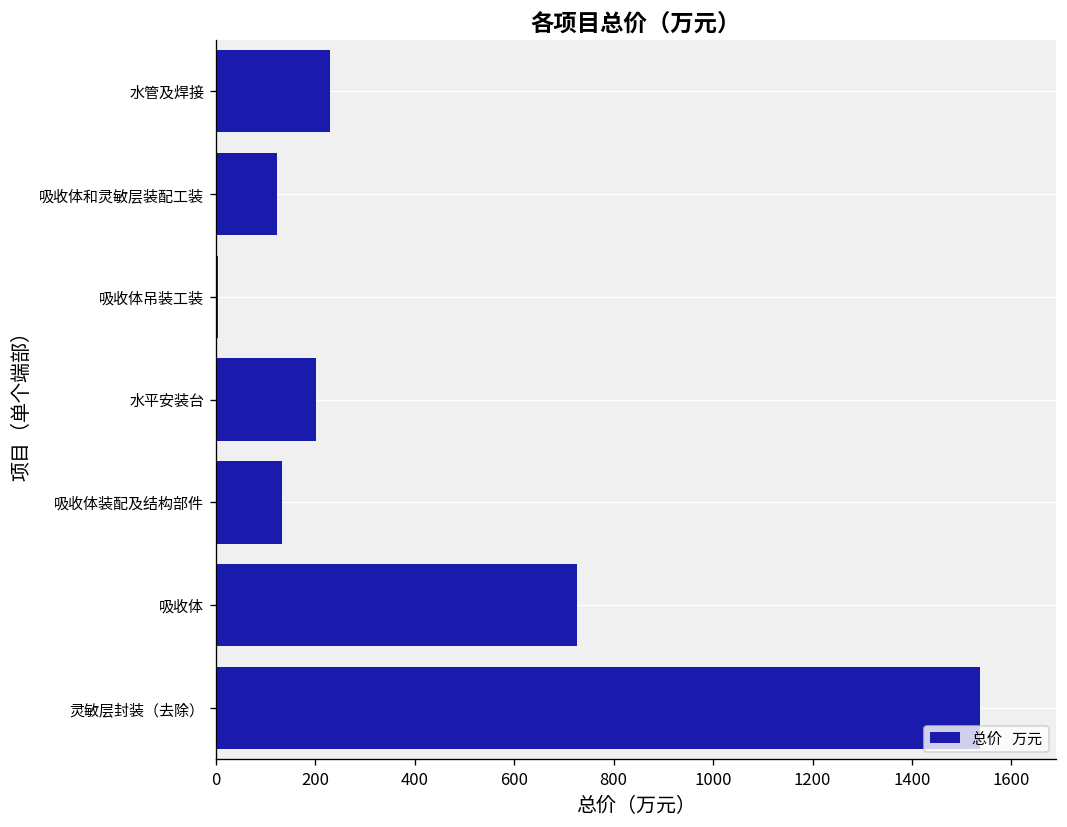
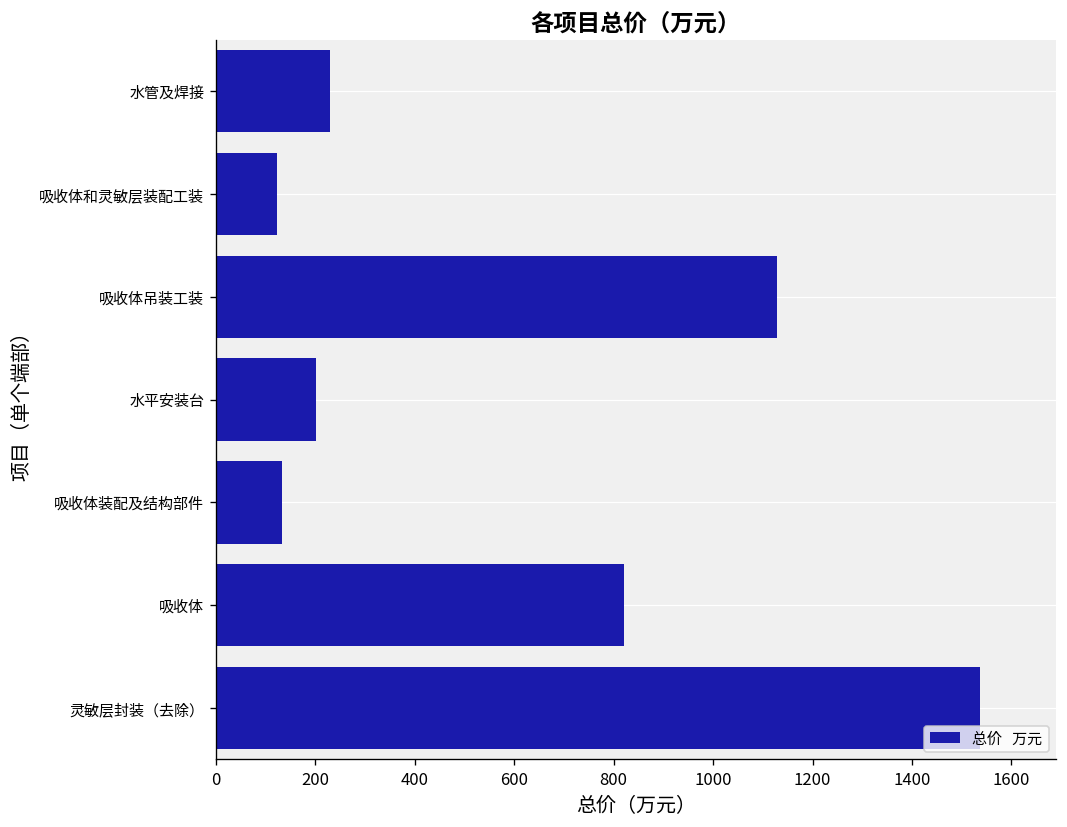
吸收体吊装工装: 10 -> 1130
吸收体: 730 -> 820
